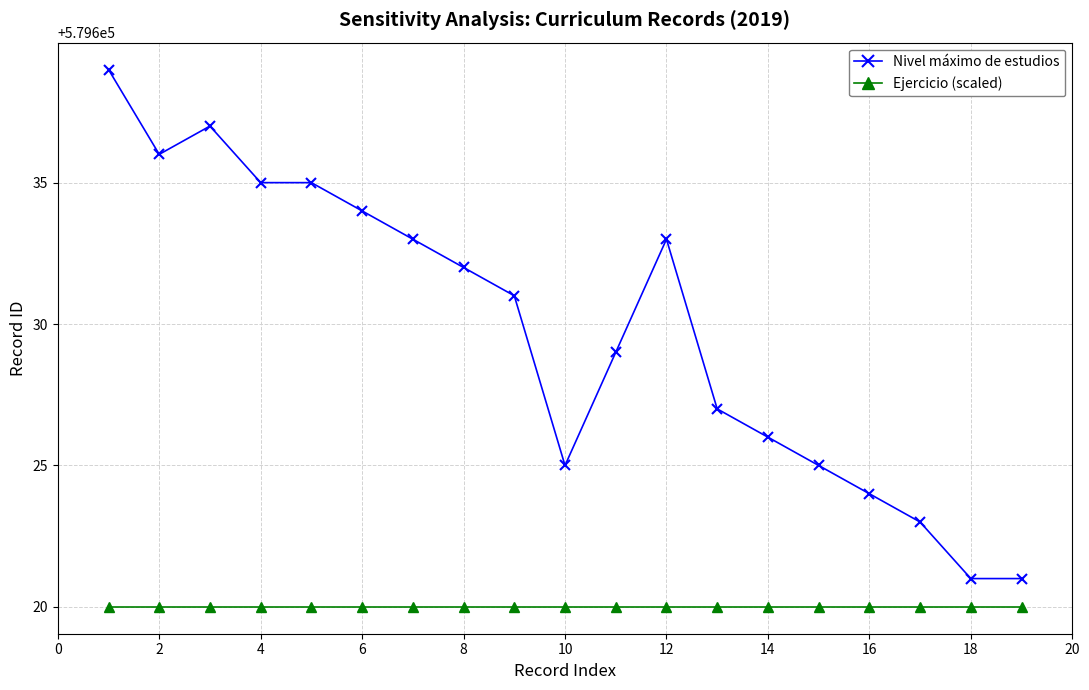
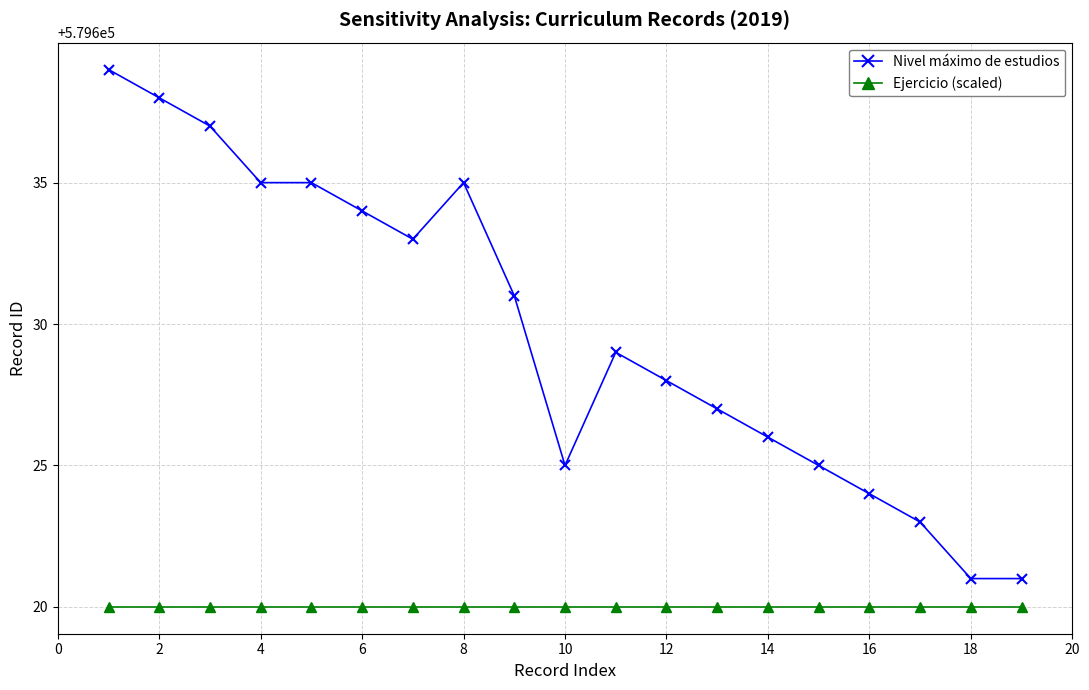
Nivel máximo de estudios, 2: 579636 -> 579638
Nivel máximo de estudios, 8: 579632 -> 579635
Nivel máximo de estudios, 12: 579633 -> 579628
